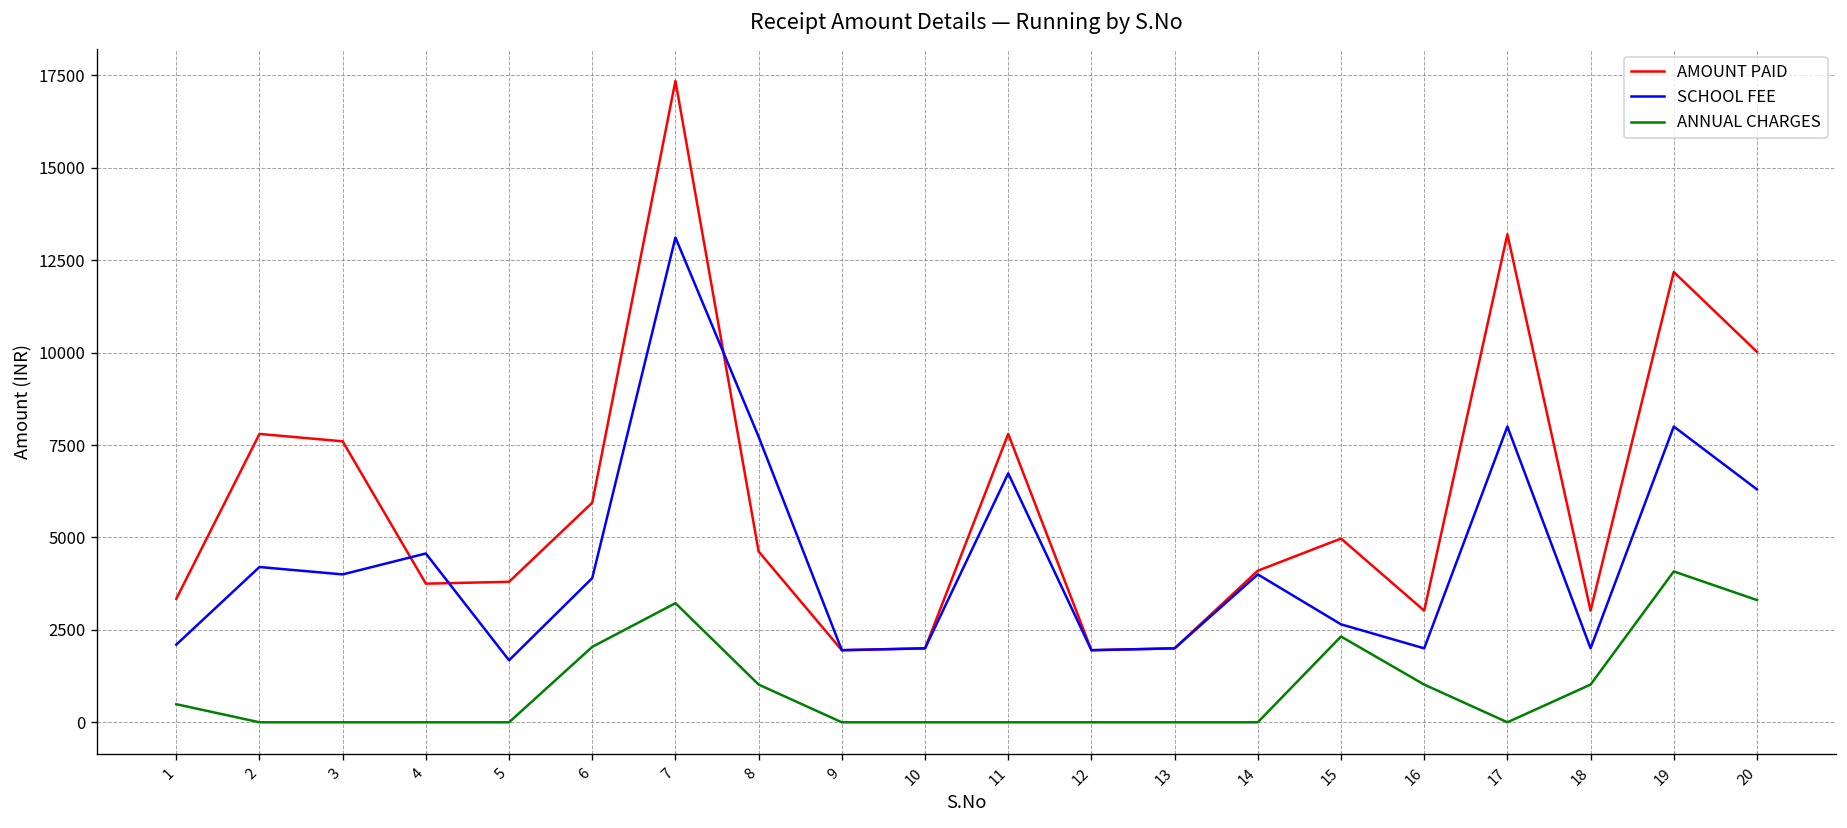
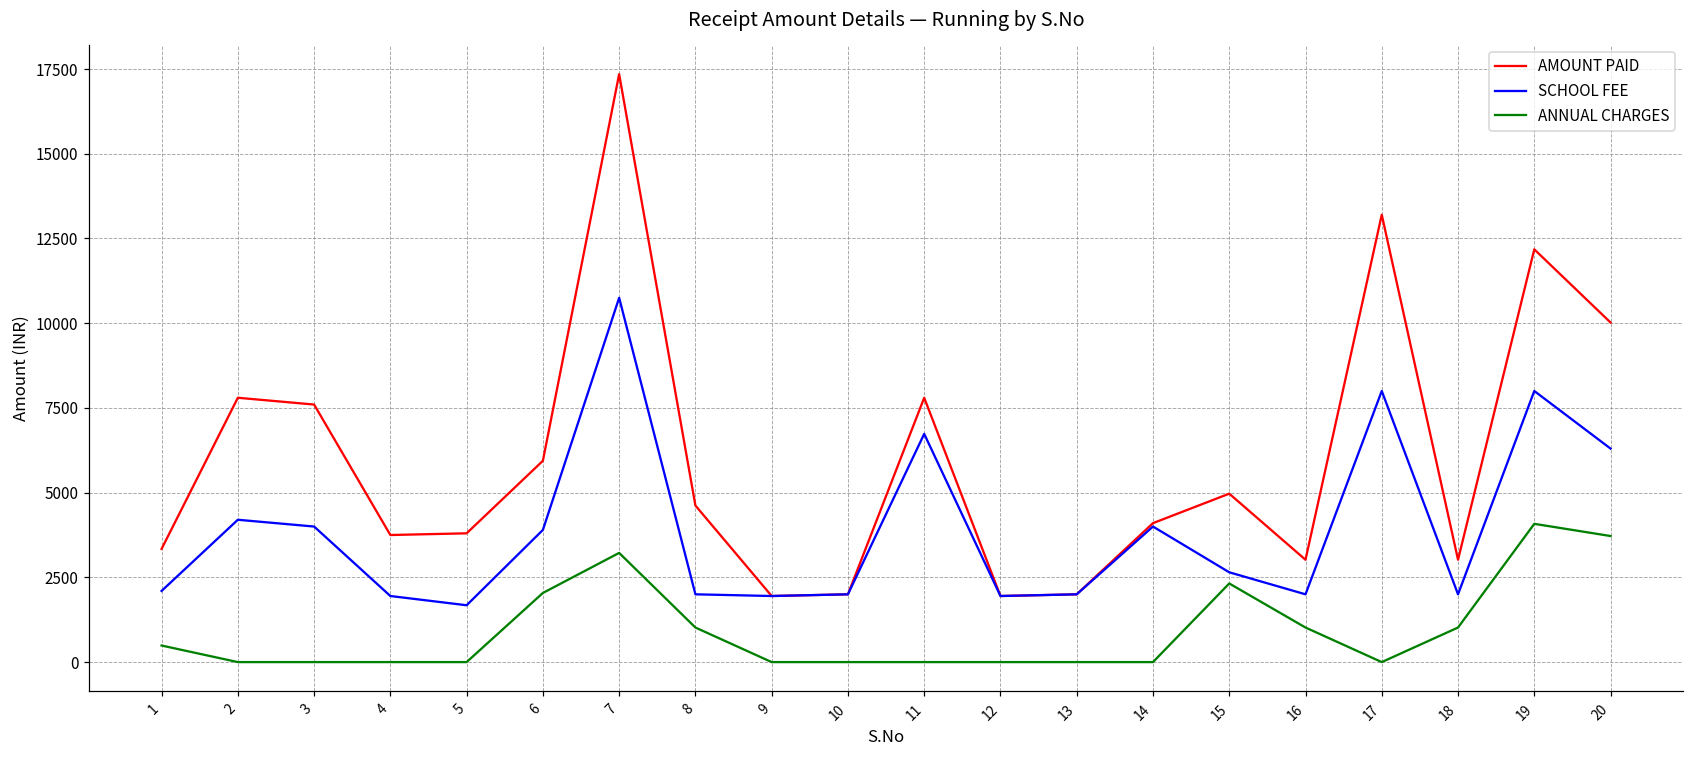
SCHOOL FEE, 4: 4600 -> 2000
SCHOOL FEE, 7: 13100 -> 10800
SCHOOL FEE, 8: 7700 -> 2000
ANNUAL CHARGES, 20: 3300 -> 3700
